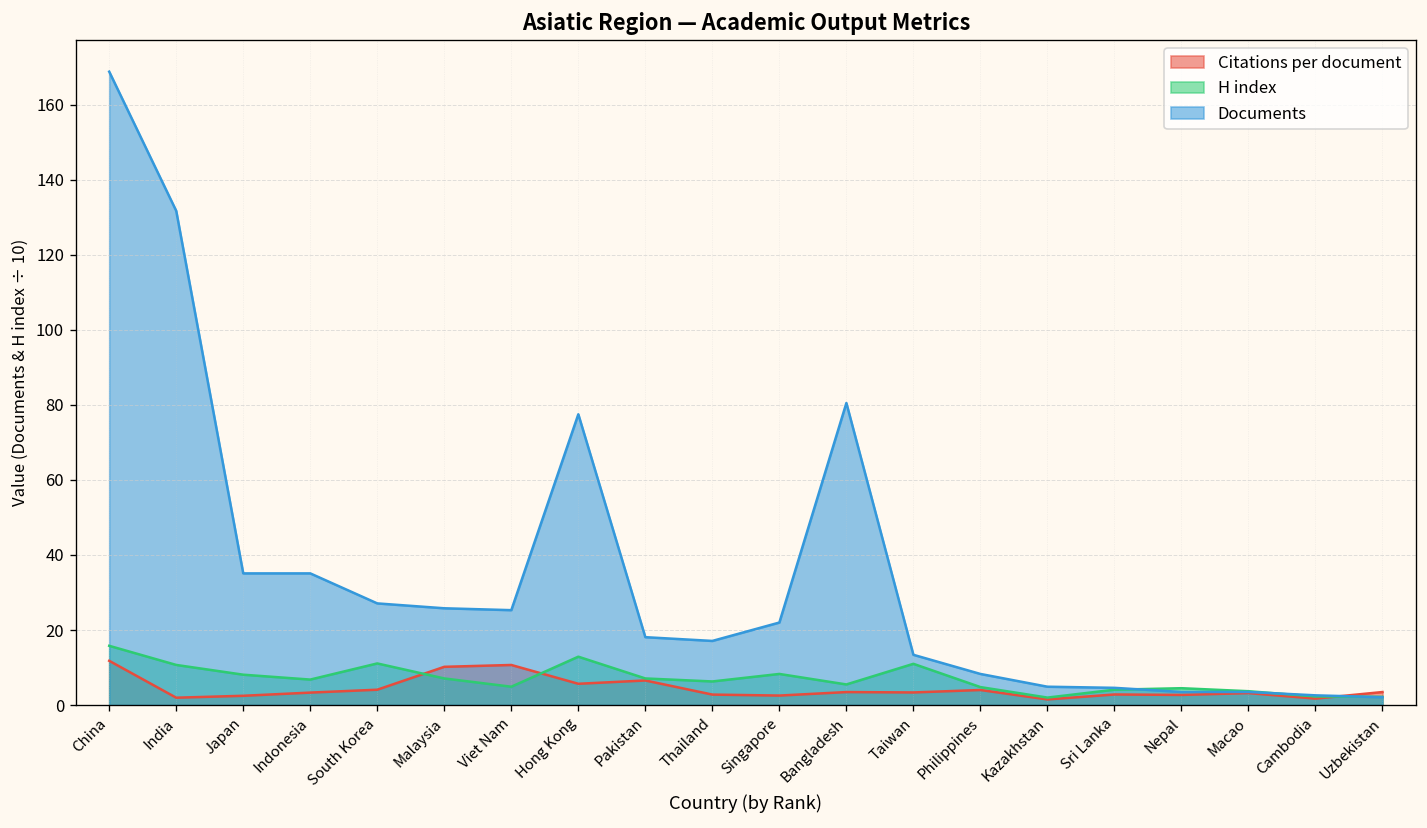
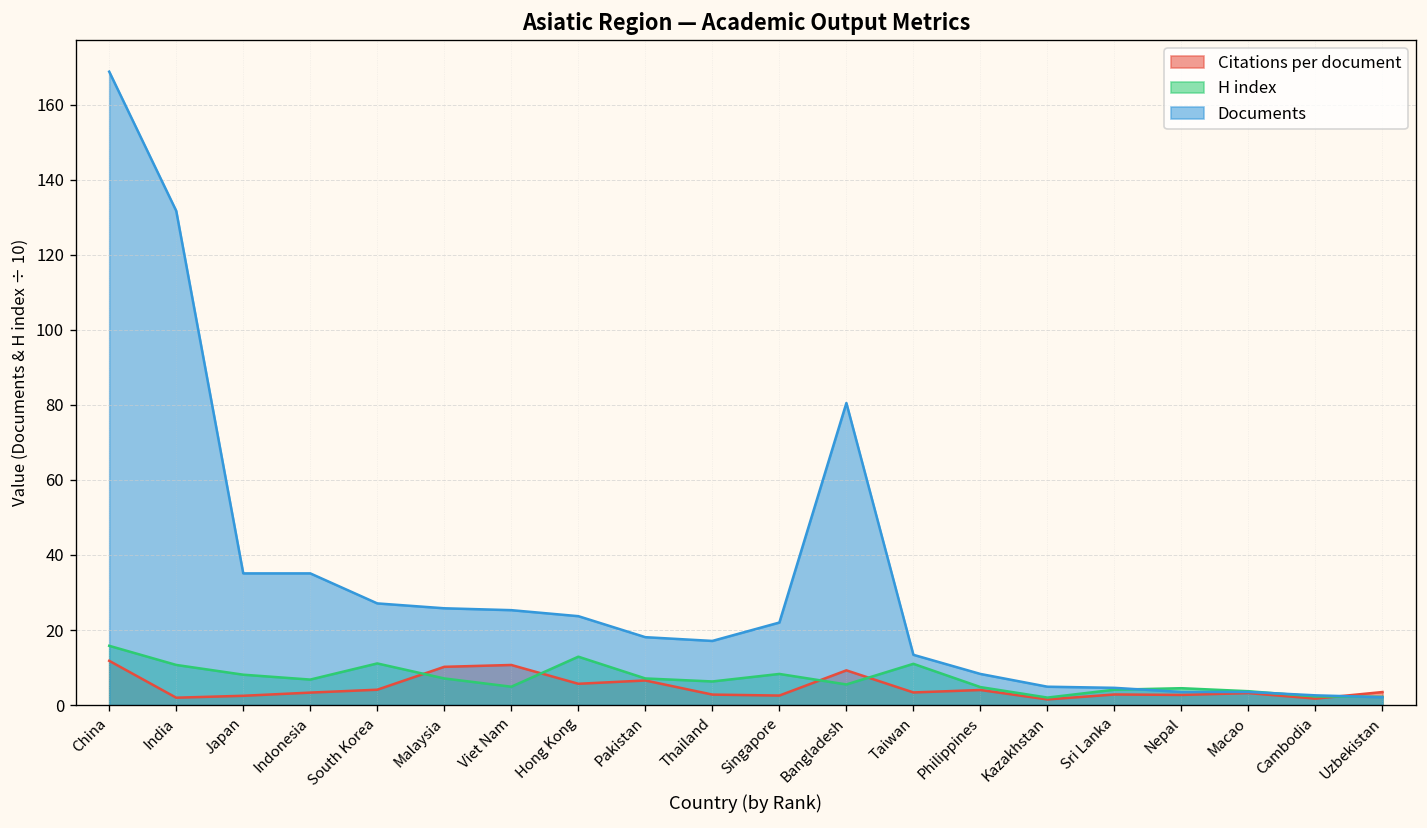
Documents, Hong Kong: 78 -> 24
Citations per document, Bangladesh: 3 -> 9
